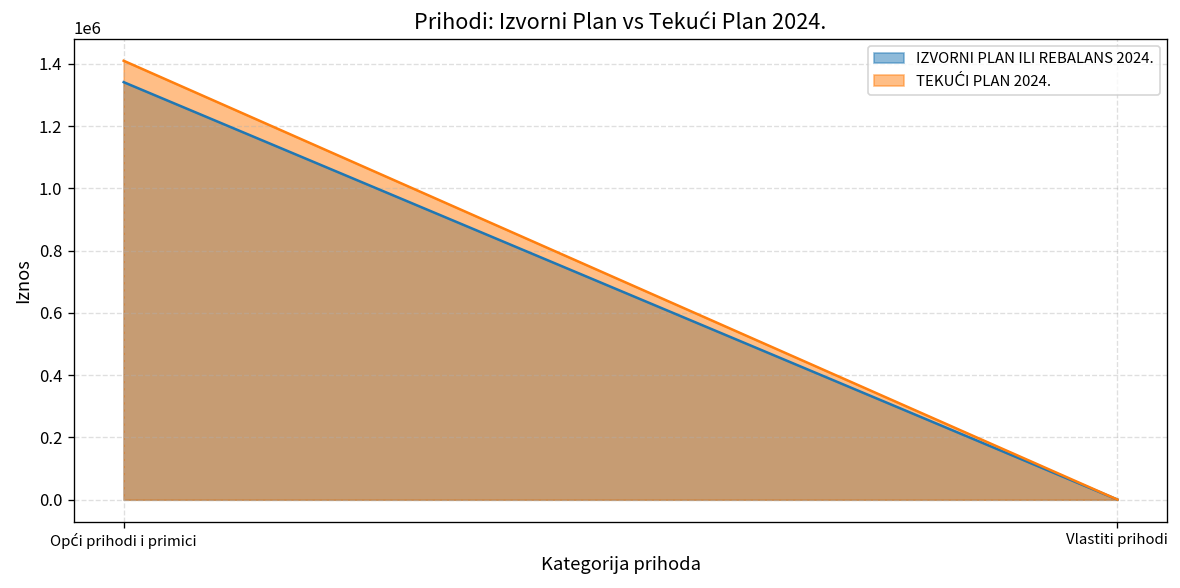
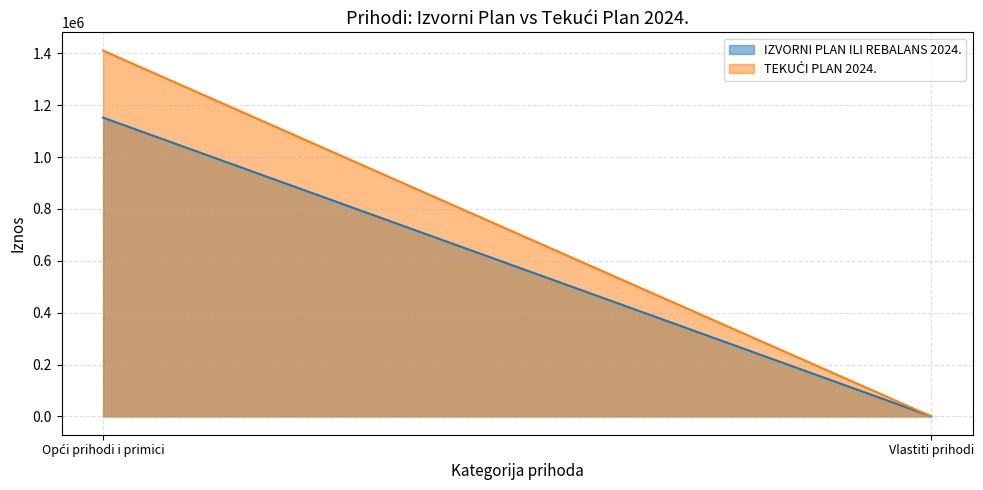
IZVORNI PLAN ILI REBALANS 2024., Opći prihodi i primici: 1340000 -> 1150000
